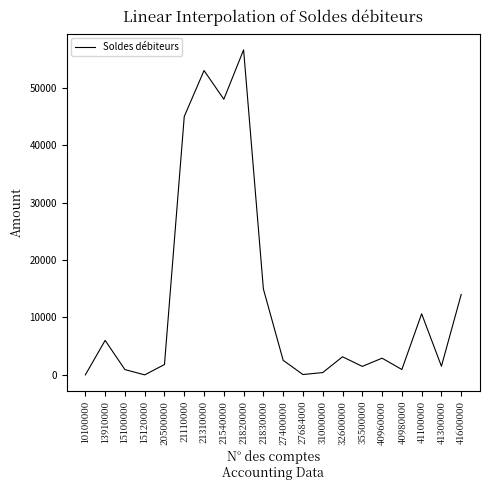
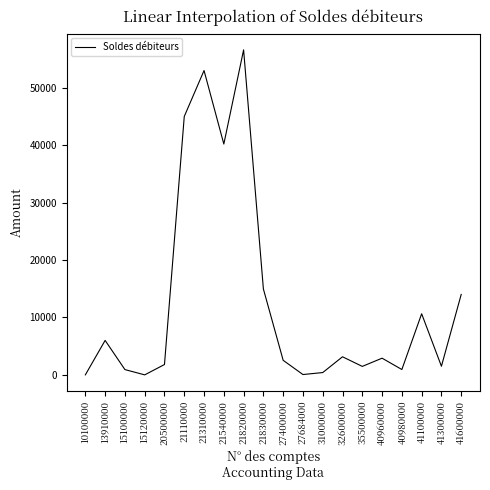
21540000: 48000 -> 40000
